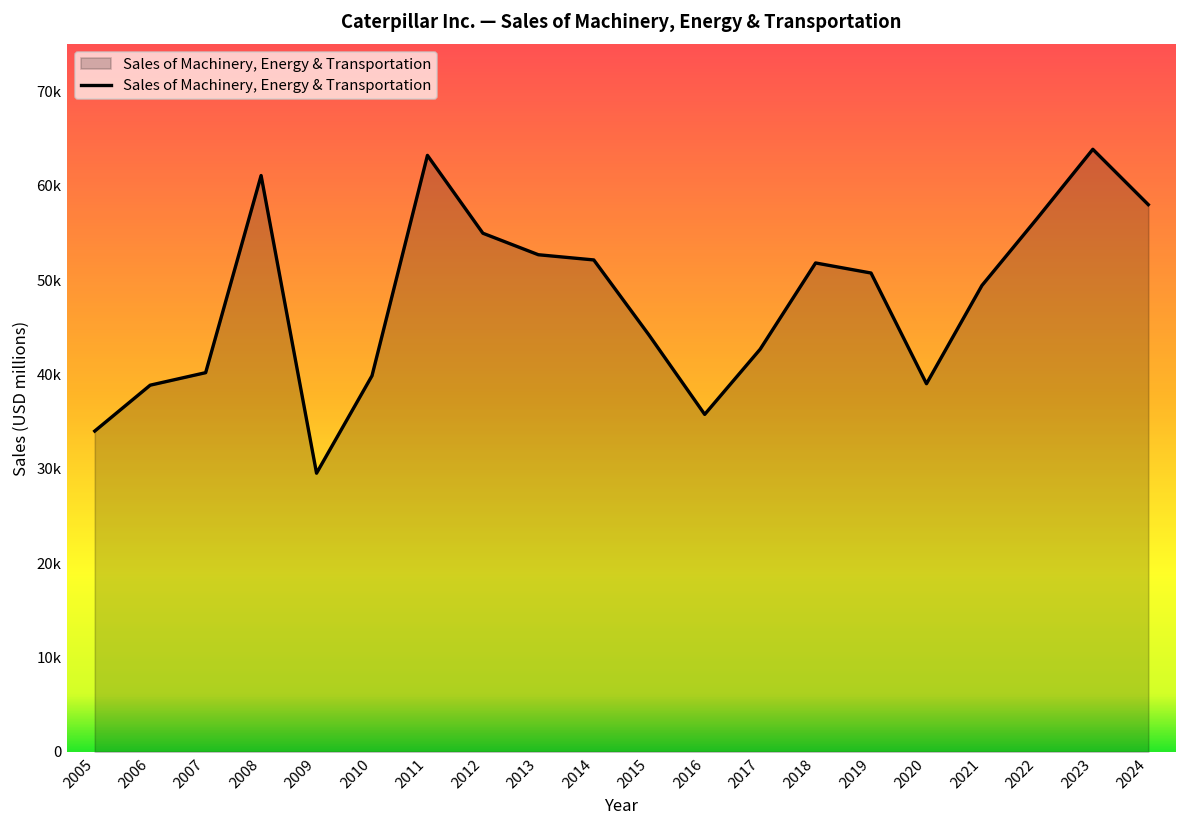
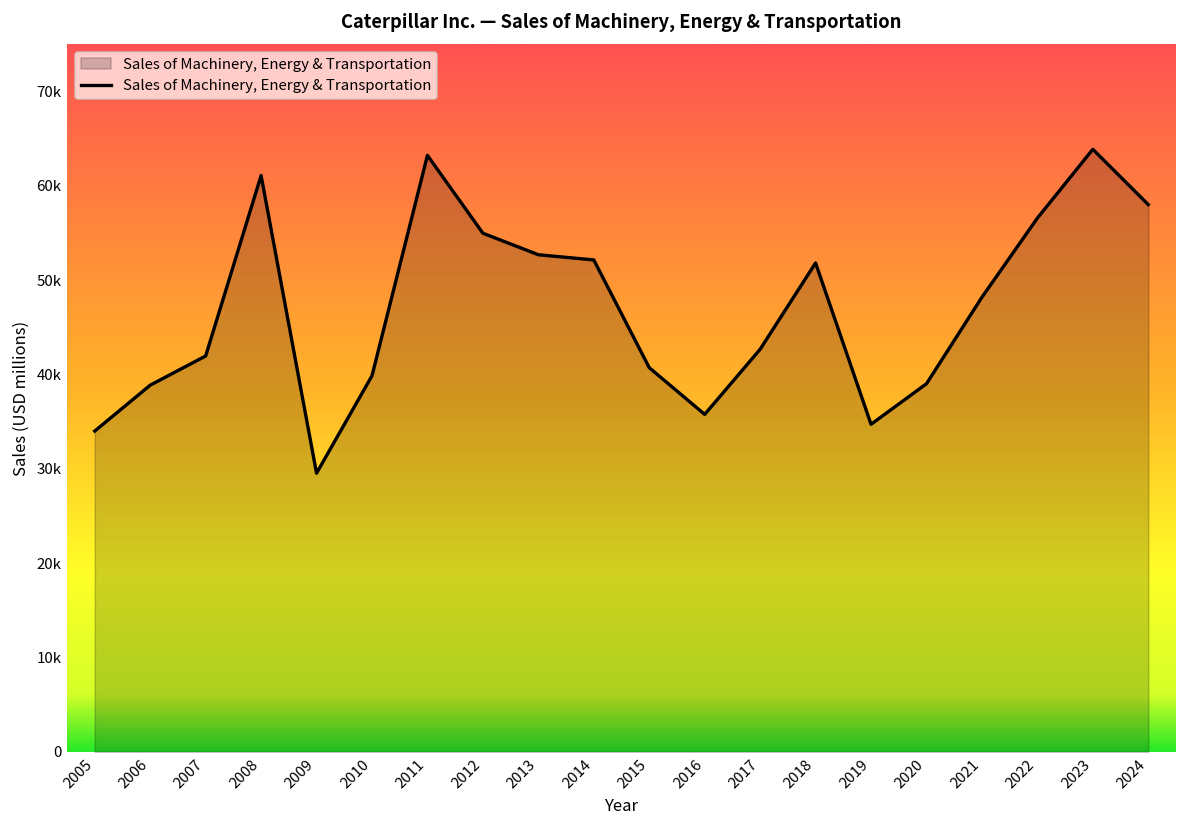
2007: 40000 -> 42000
2015: 44000 -> 41000
2019: 51000 -> 35000
2021: 49000 -> 48000
